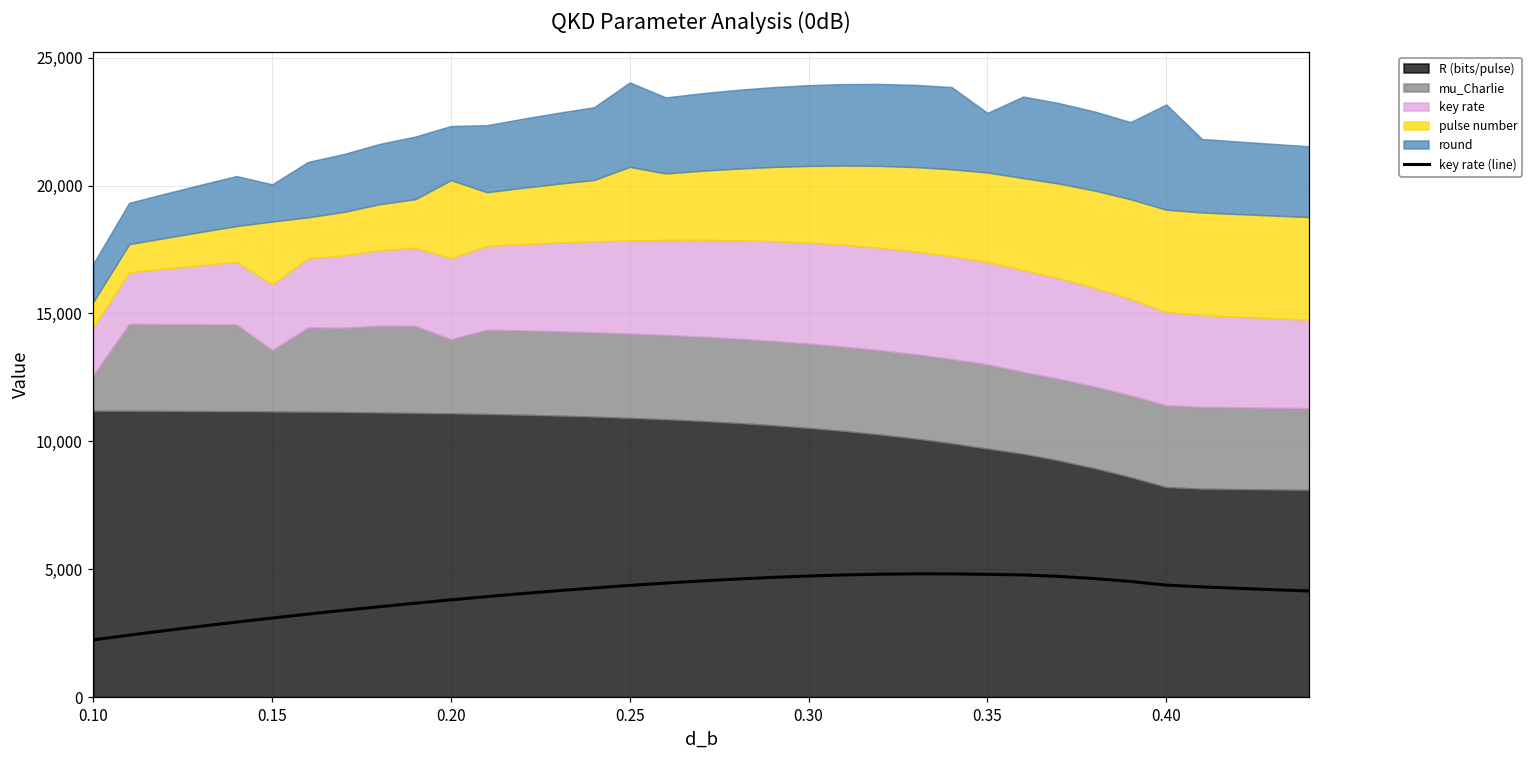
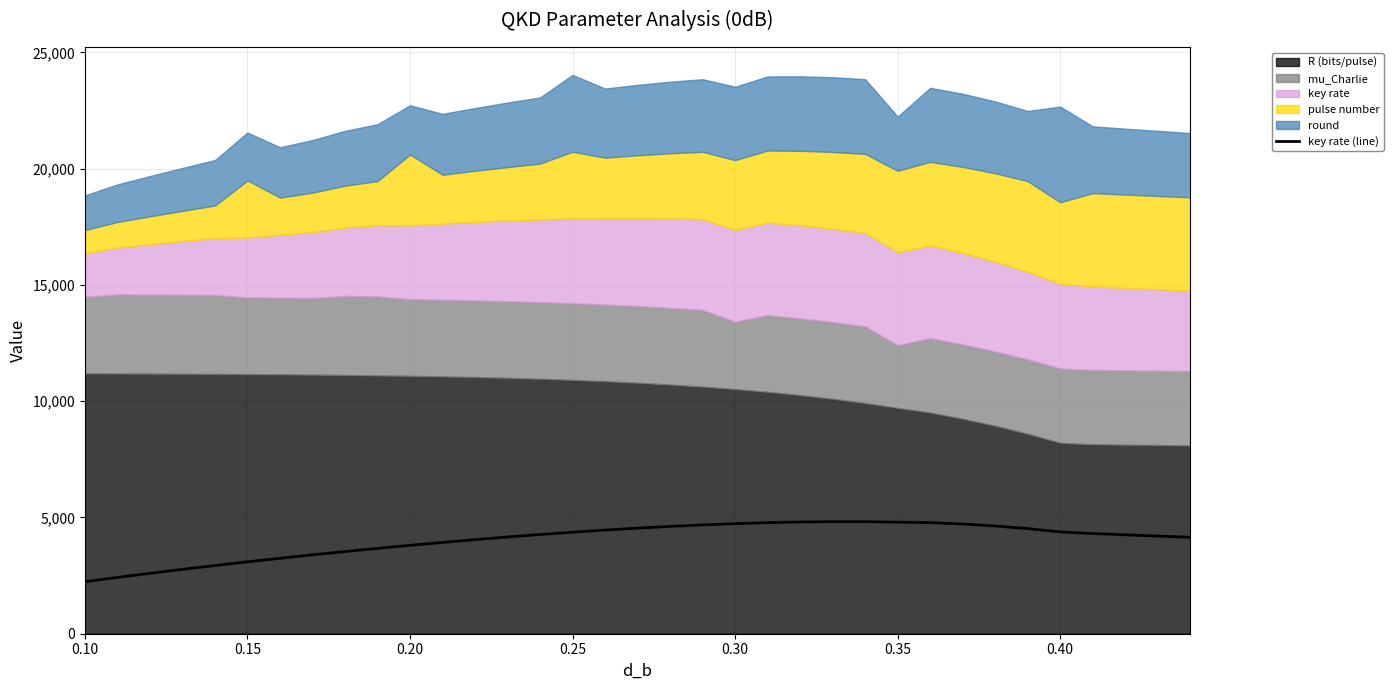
mu_Charlie, 0.10: 1,400 -> 3,300
mu_Charlie, 0.15: 2,400 -> 3,300
round, 0.15: 1,500 -> 2,100
mu_Charlie, 0.20: 2,900 -> 3,300
mu_Charlie, 0.30: 3,300 -> 2,900
mu_Charlie, 0.35: 3,300 -> 2,700
pulse number, 0.40: 4,000 -> 3,500
